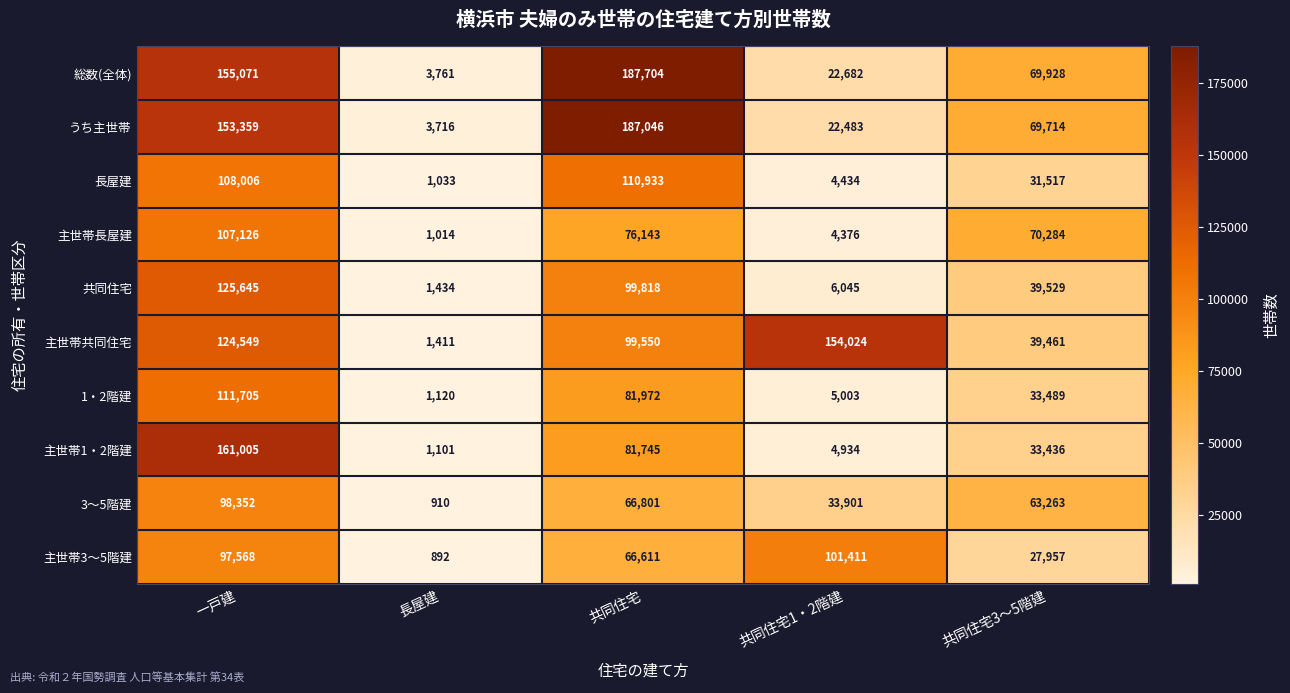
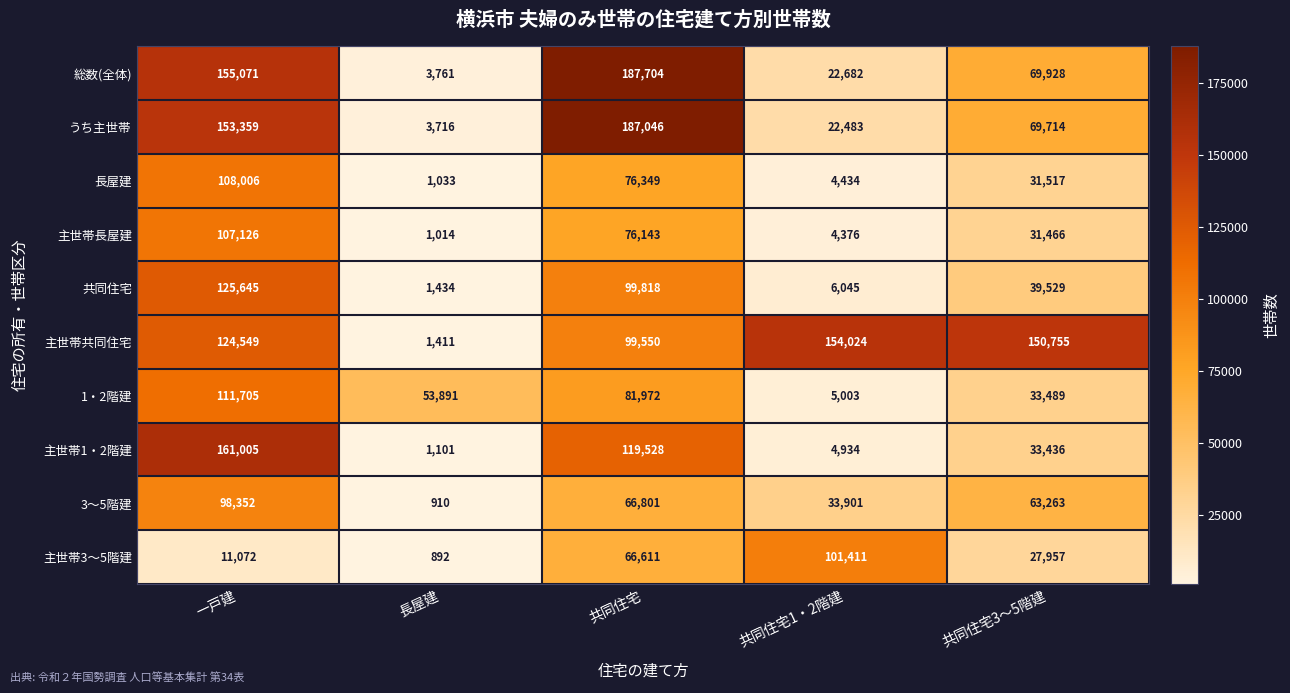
長屋建, 共同住宅: 110,933 -> 76,349
主世帯長屋建, 共同住宅3〜5階建: 70,284 -> 31,466
主世帯共同住宅, 共同住宅3〜5階建: 39,461 -> 150,755
1・2階建, 長屋建: 1,120 -> 53,891
主世帯1・2階建, 共同住宅: 81,745 -> 119,528
主世帯3〜5階建, 一戸建: 97,568 -> 11,072
